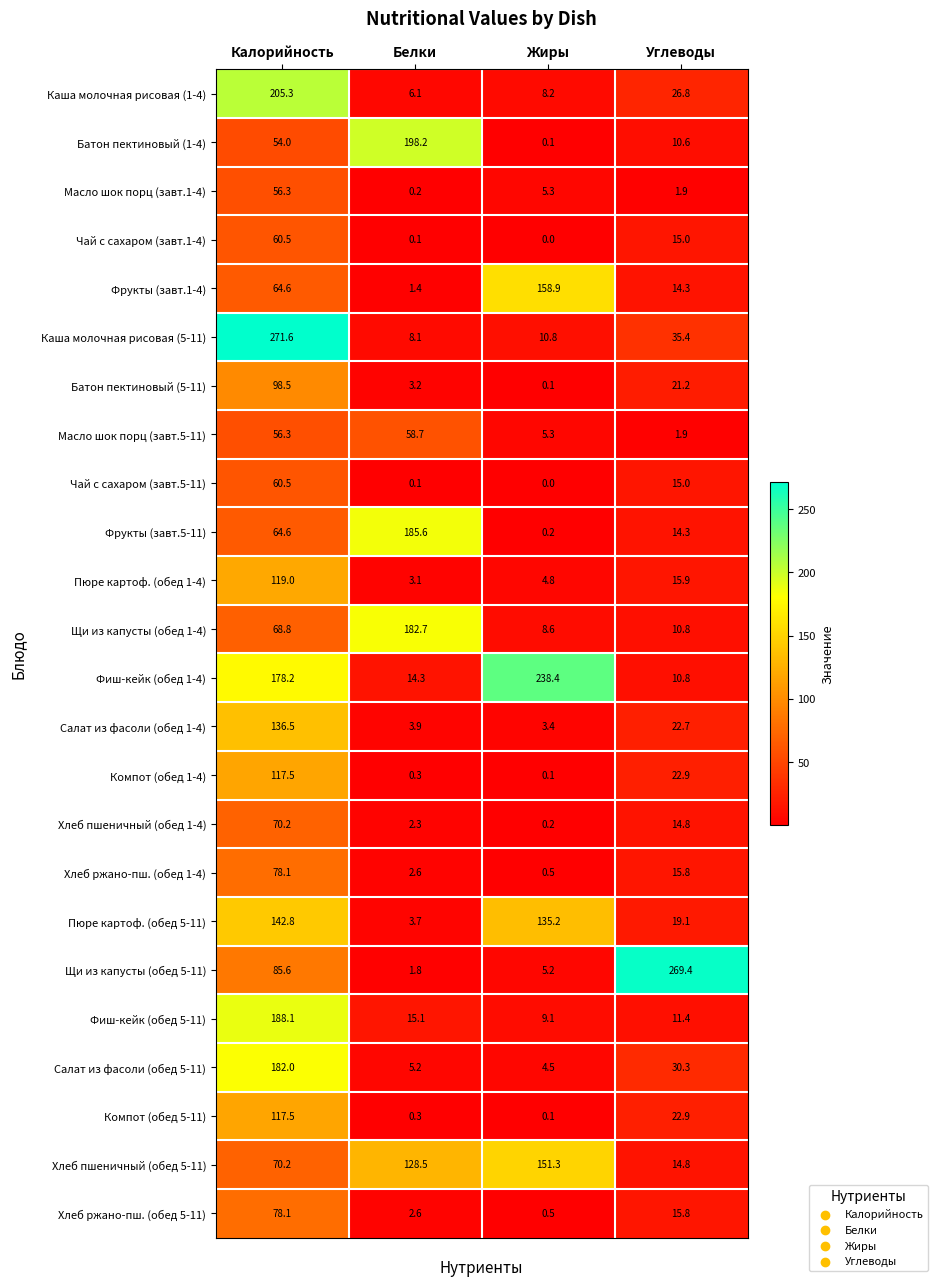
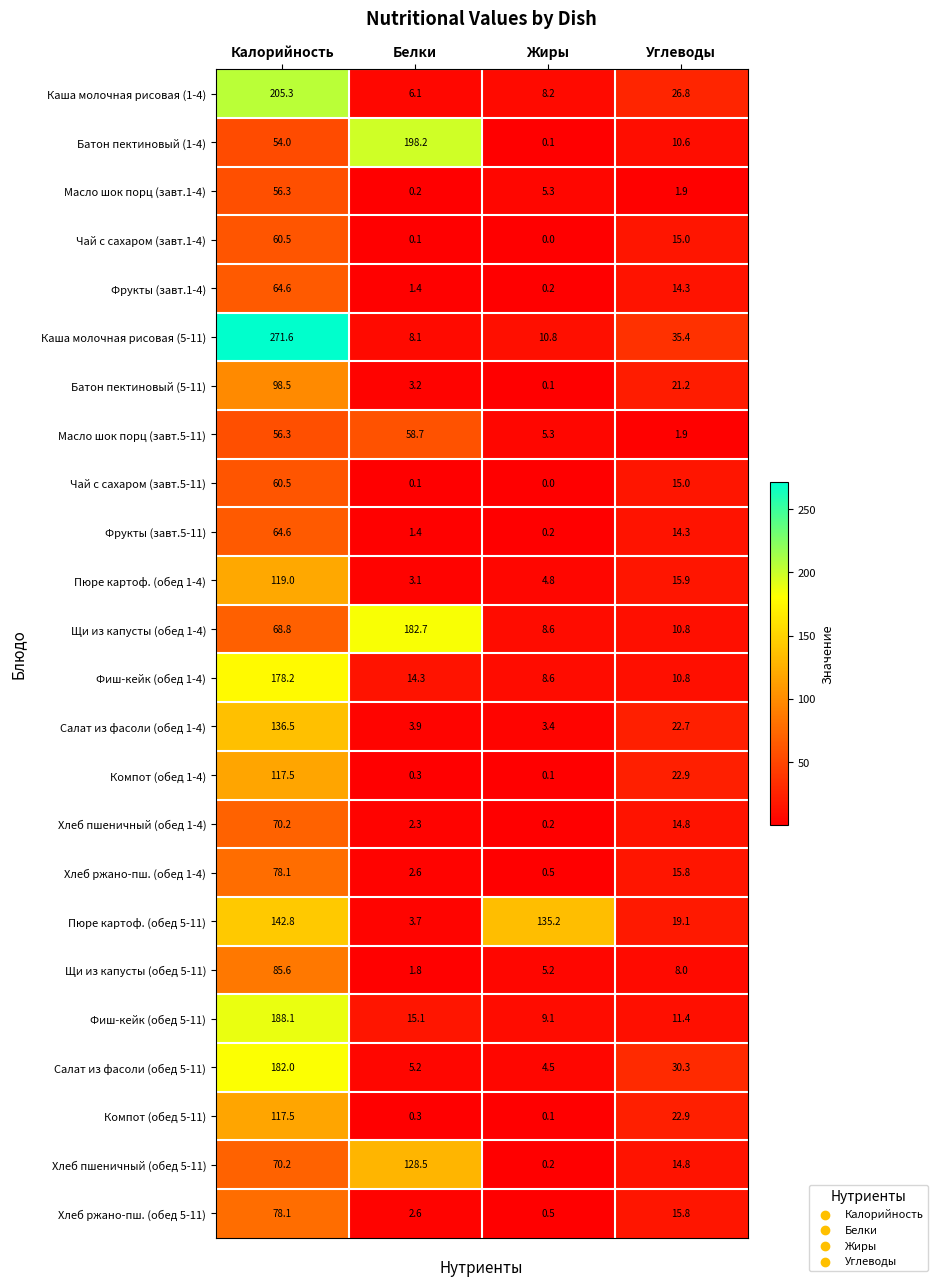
Фрукты (завт.1-4), Жиры: 158.9 -> 0.2
Фрукты (завт.5-11), Белки: 185.6 -> 1.4
Фиш-кейк (обед 1-4), Жиры: 238.4 -> 8.6
Щи из капусты (обед 5-11), Углеводы: 269.4 -> 8.0
Хлеб пшеничный (обед 5-11), Жиры: 151.3 -> 0.2
